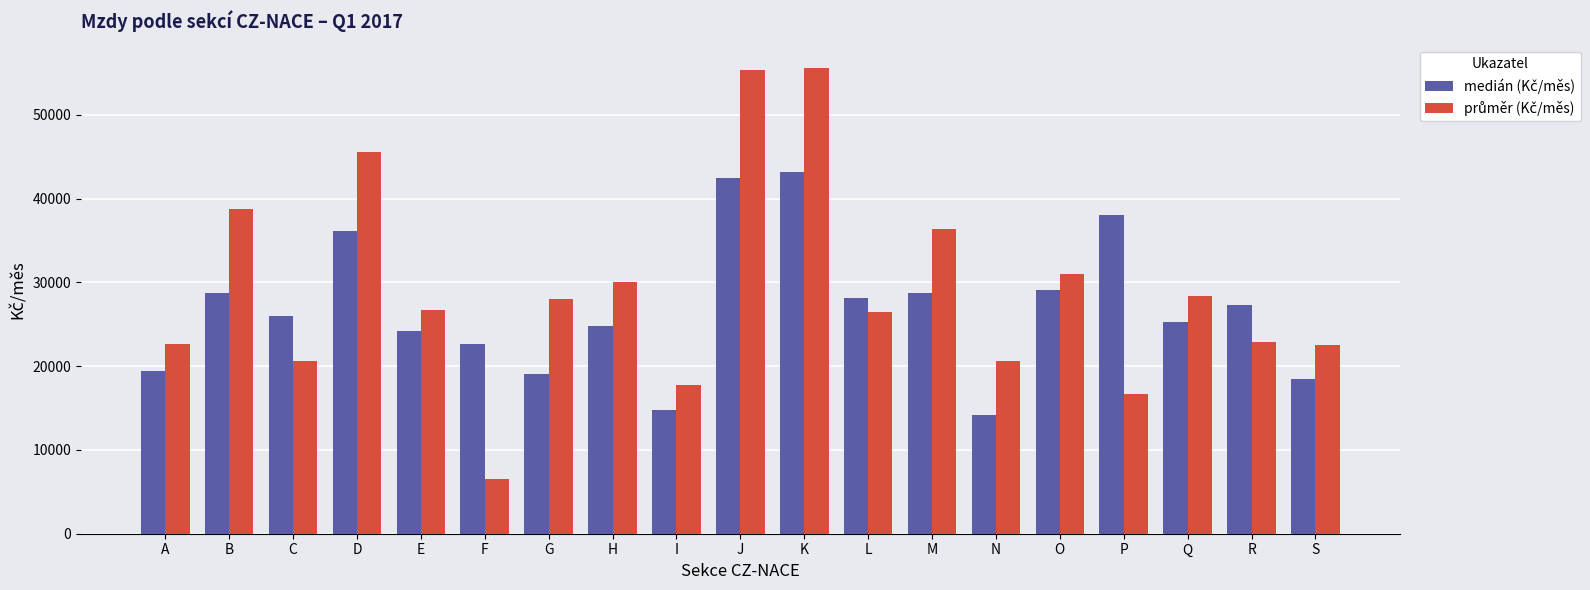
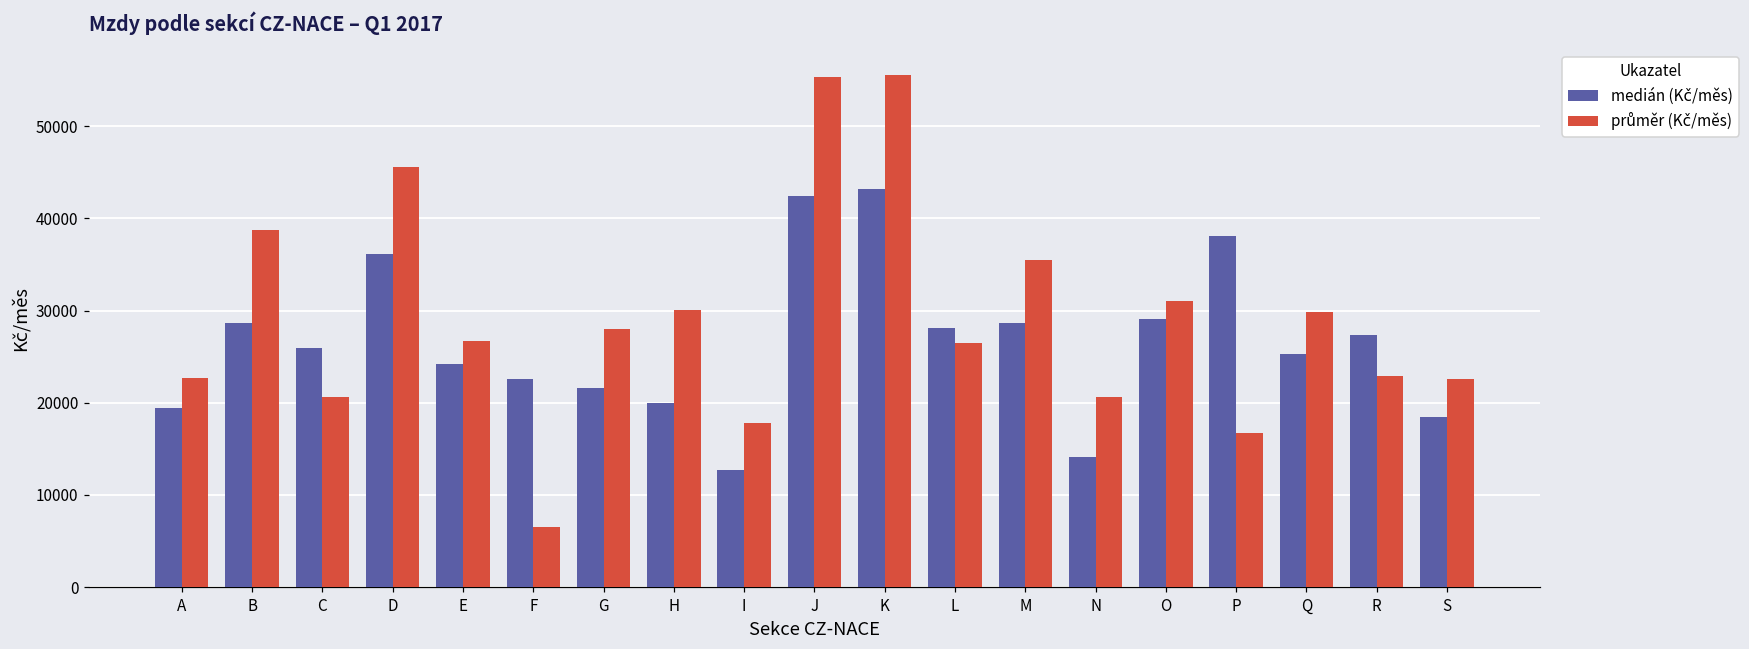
medián (Kč/měs), G: 19000 -> 22000
medián (Kč/měs), H: 25000 -> 20000
medián (Kč/měs), I: 15000 -> 13000
průměr (Kč/měs), M: 36000 -> 35000
průměr (Kč/měs), Q: 28000 -> 30000
